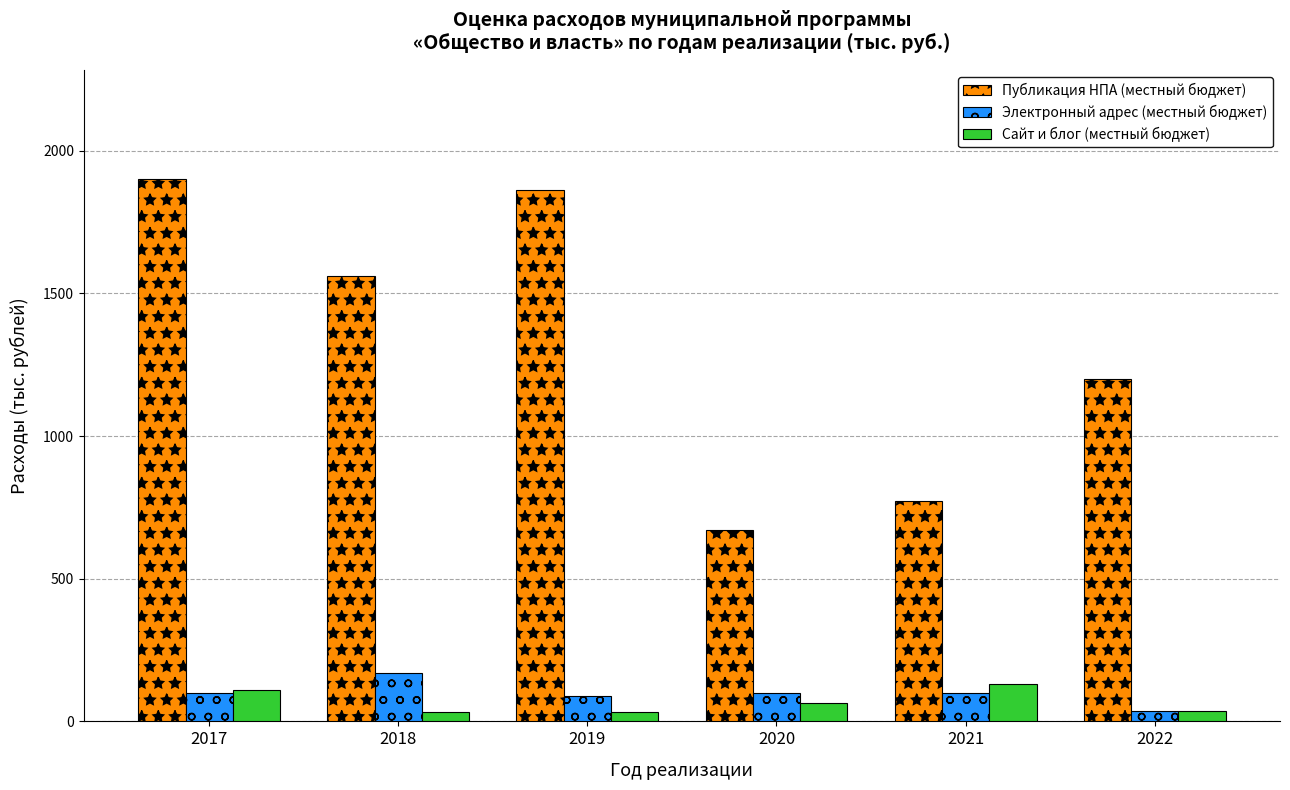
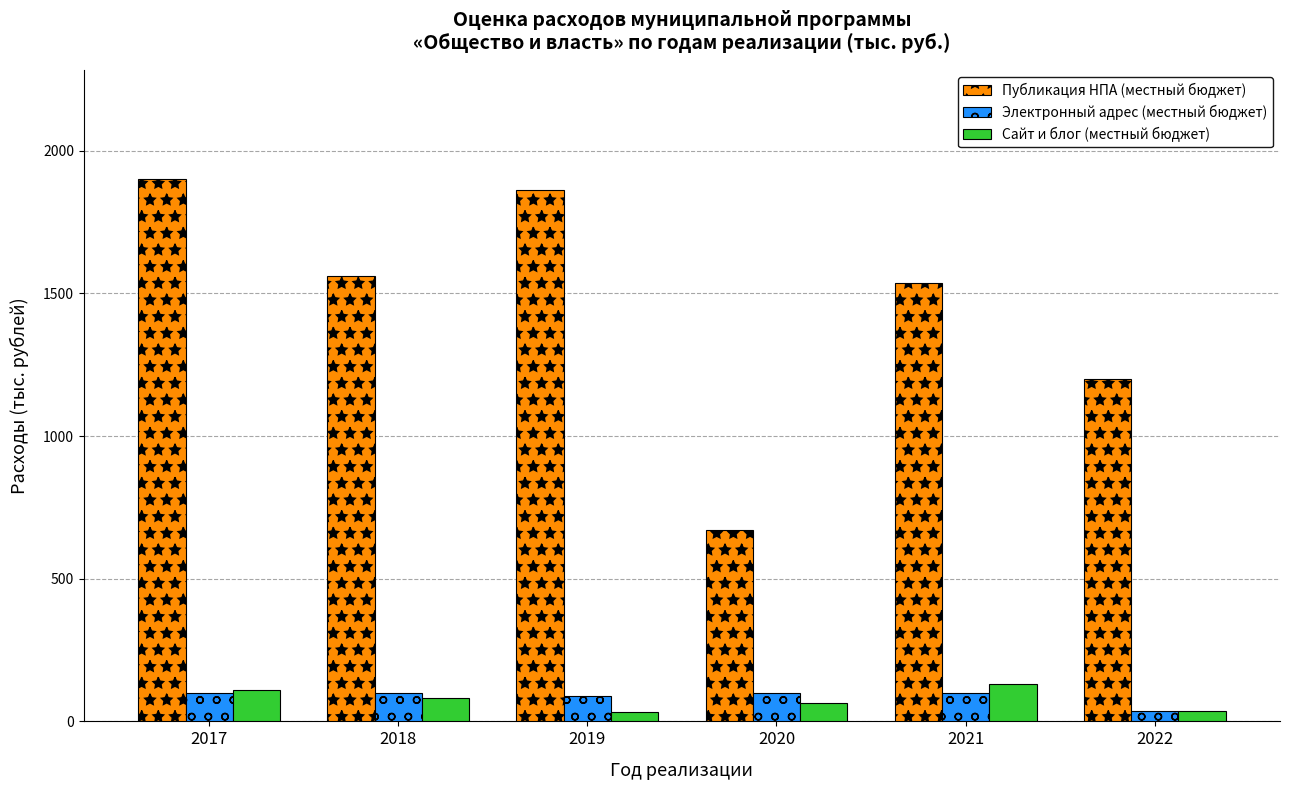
Электронный адрес (местный бюджет), 2018: 170 -> 100
Сайт и блог (местный бюджет), 2018: 30 -> 80
Публикация НПА (местный бюджет), 2021: 770 -> 1540
